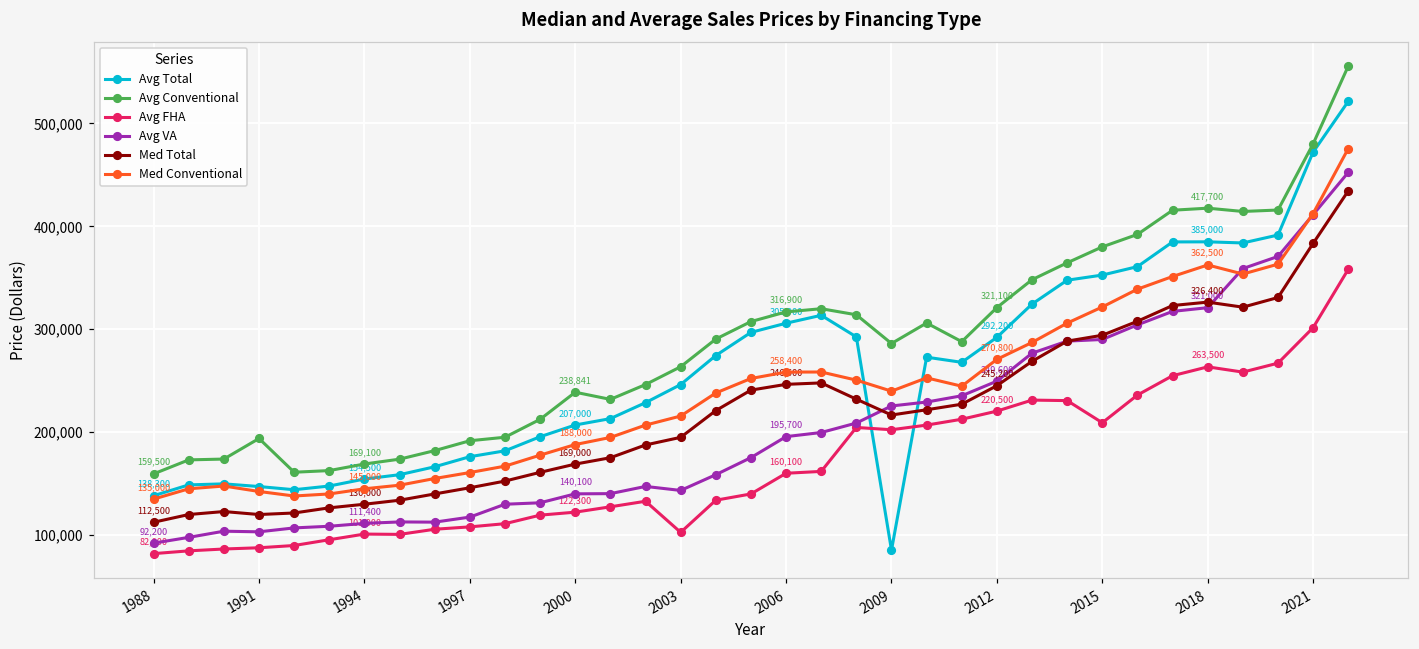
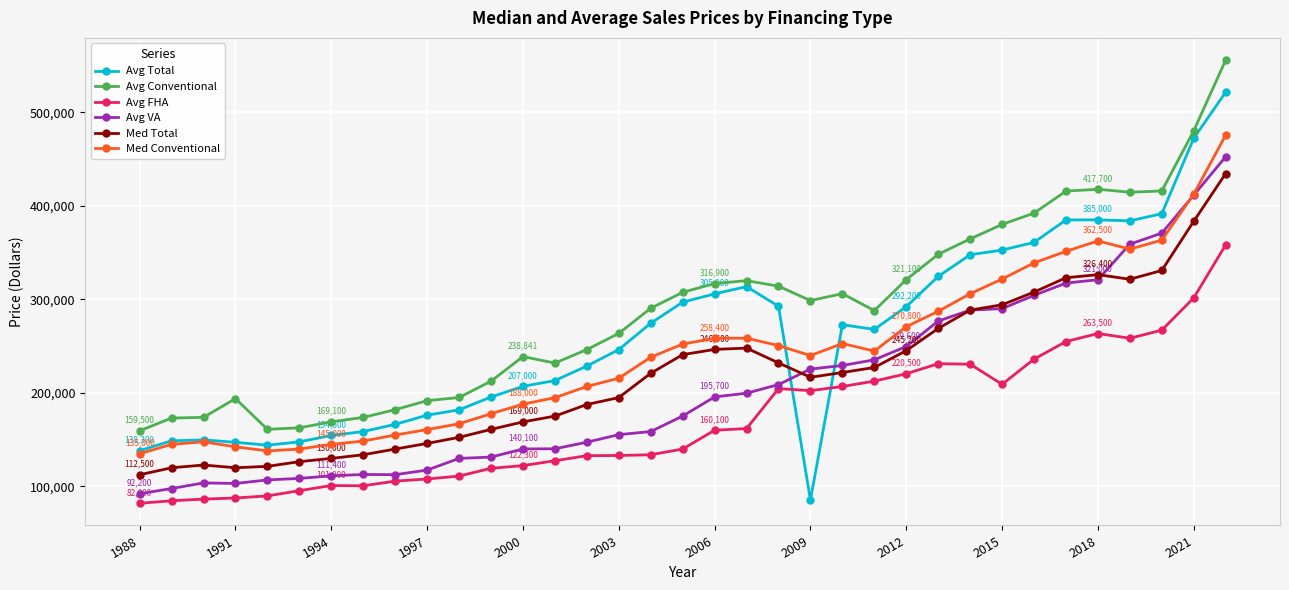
Avg FHA, 2003: 100,000 -> 130,000
Avg VA, 2003: 140,000 -> 160,000
Avg Conventional, 2009: 290,000 -> 300,000
